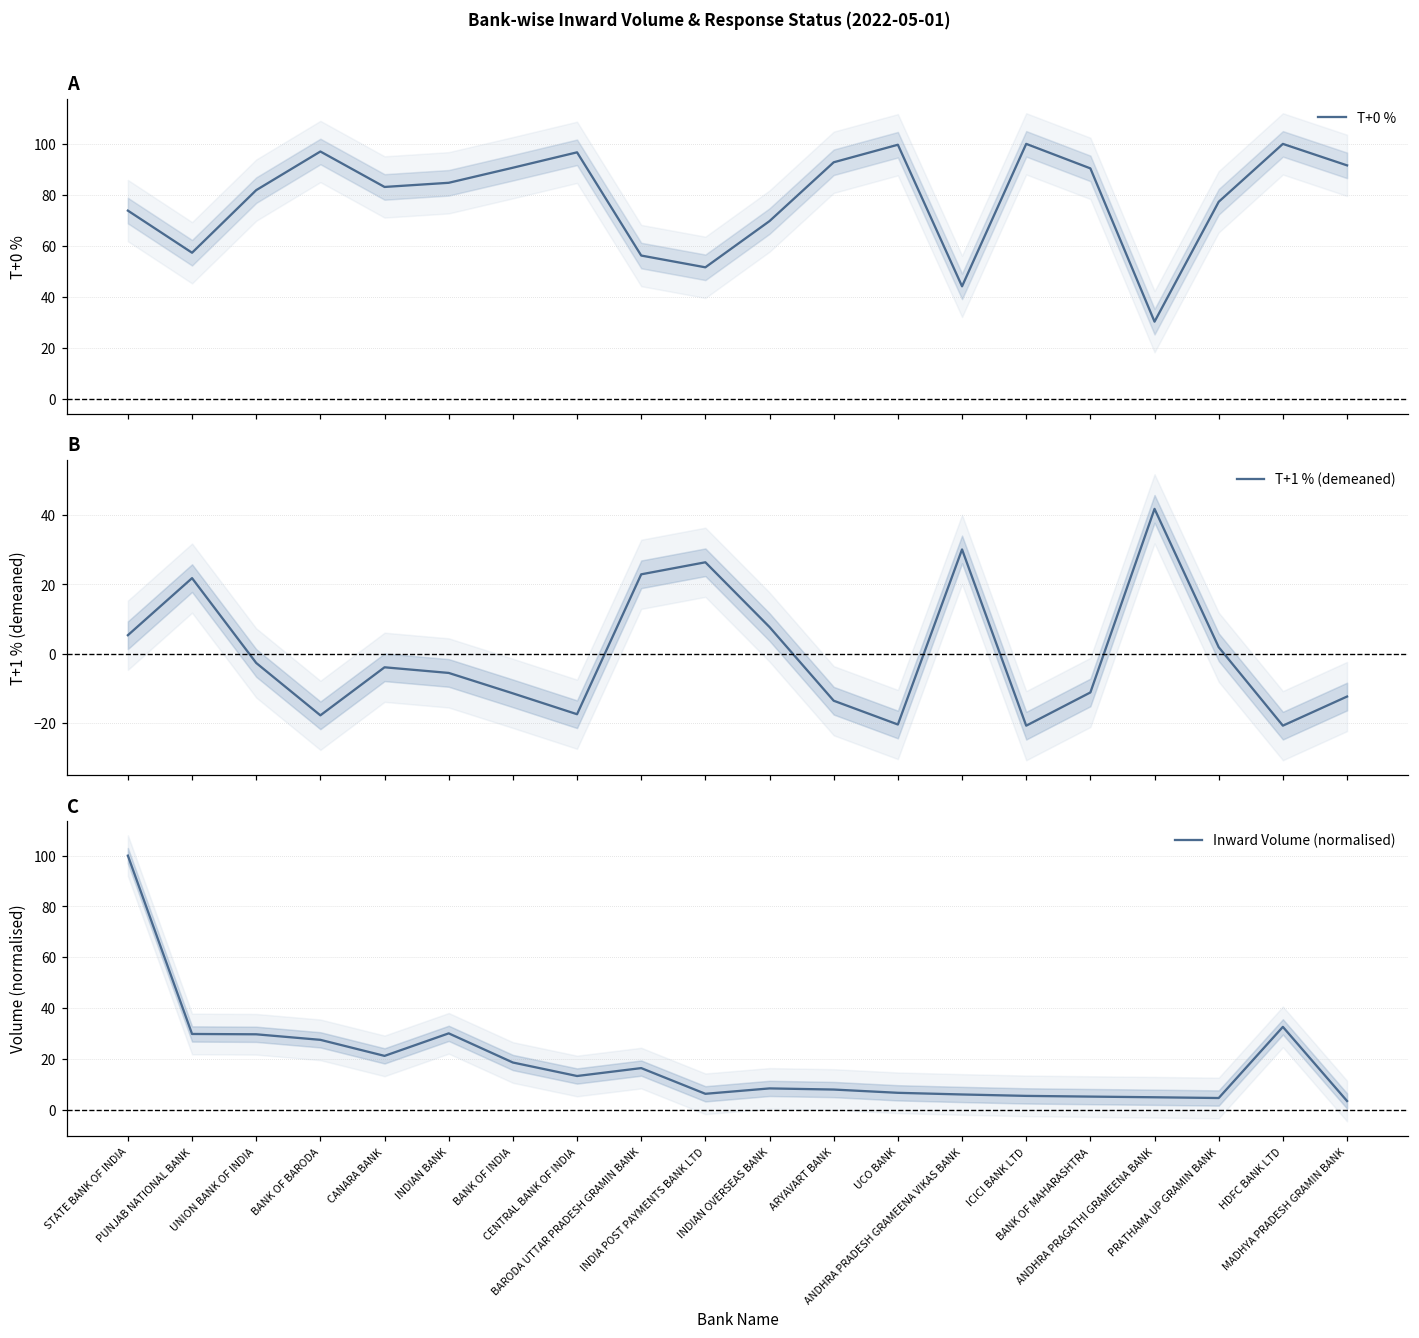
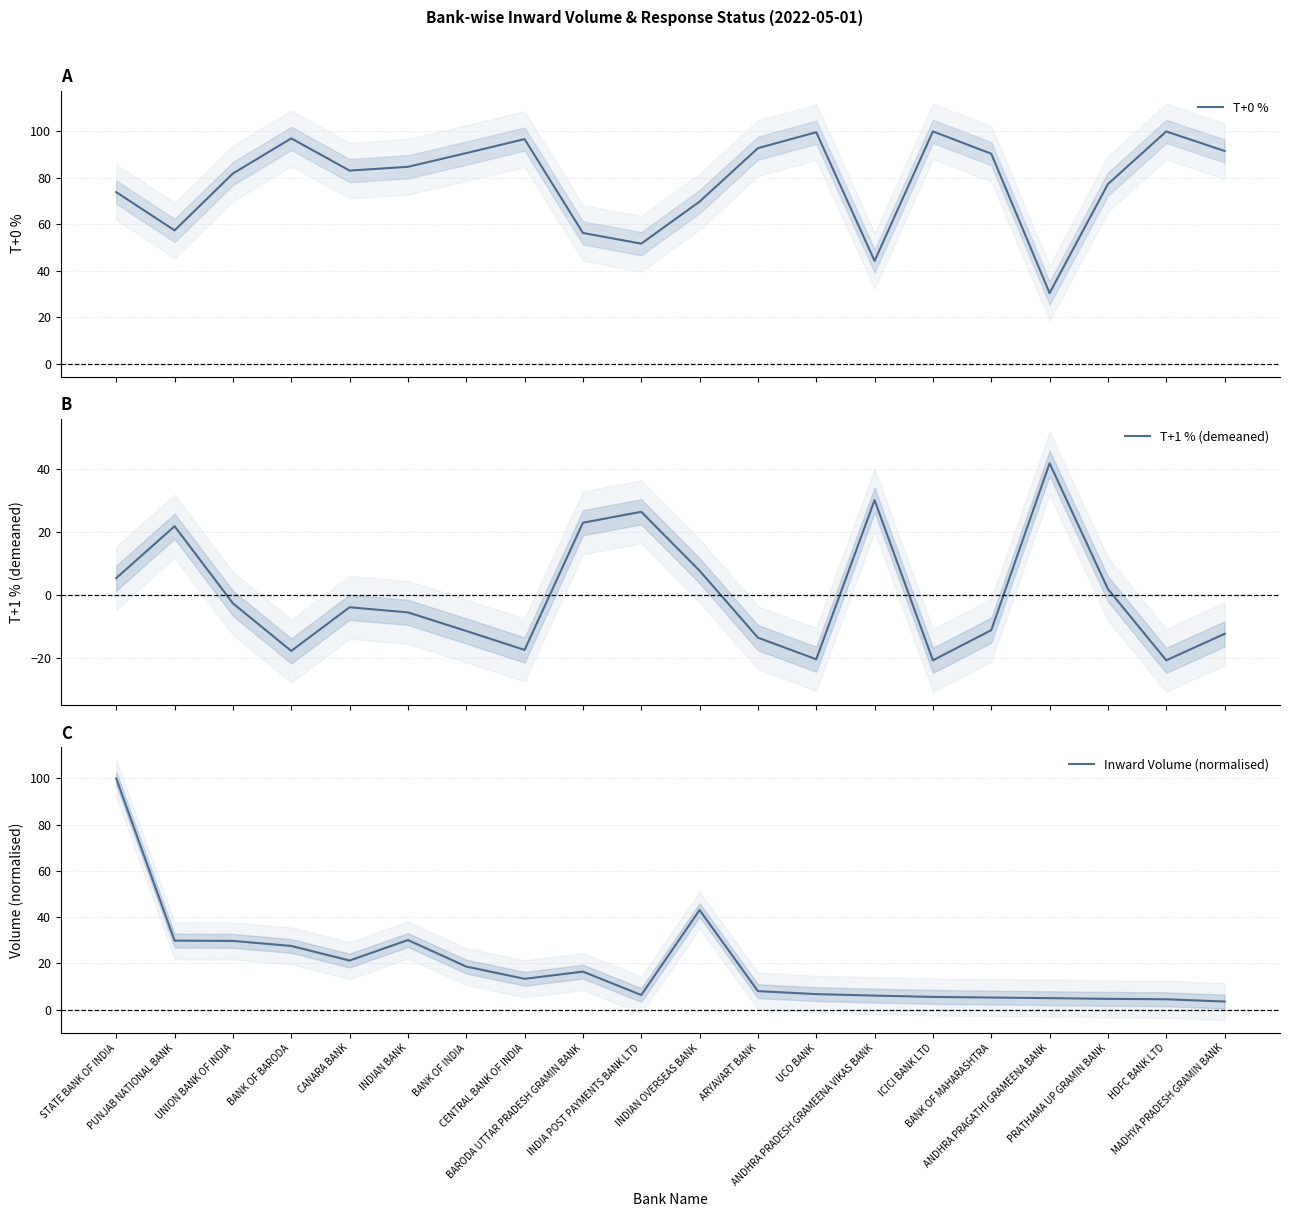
C, Inward Volume (normalised), INDIAN OVERSEAS BANK: 8 -> 43
C, Inward Volume (normalised), HDFC BANK LTD: 33 -> 4
